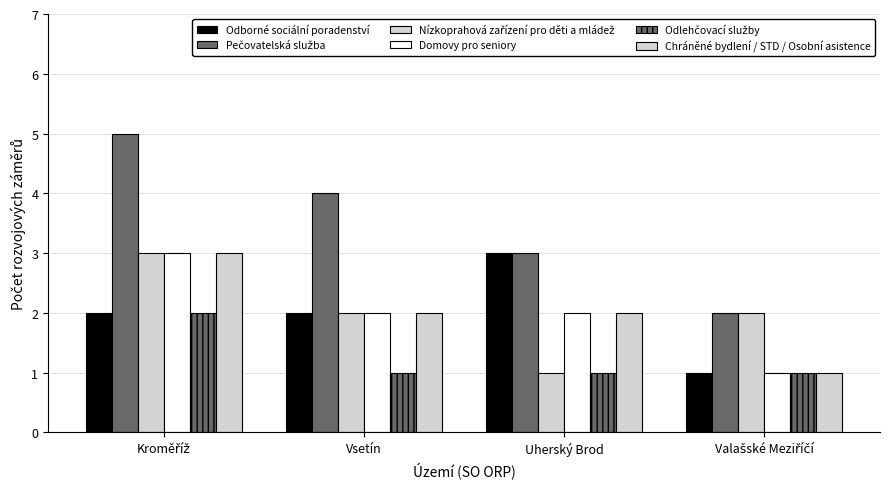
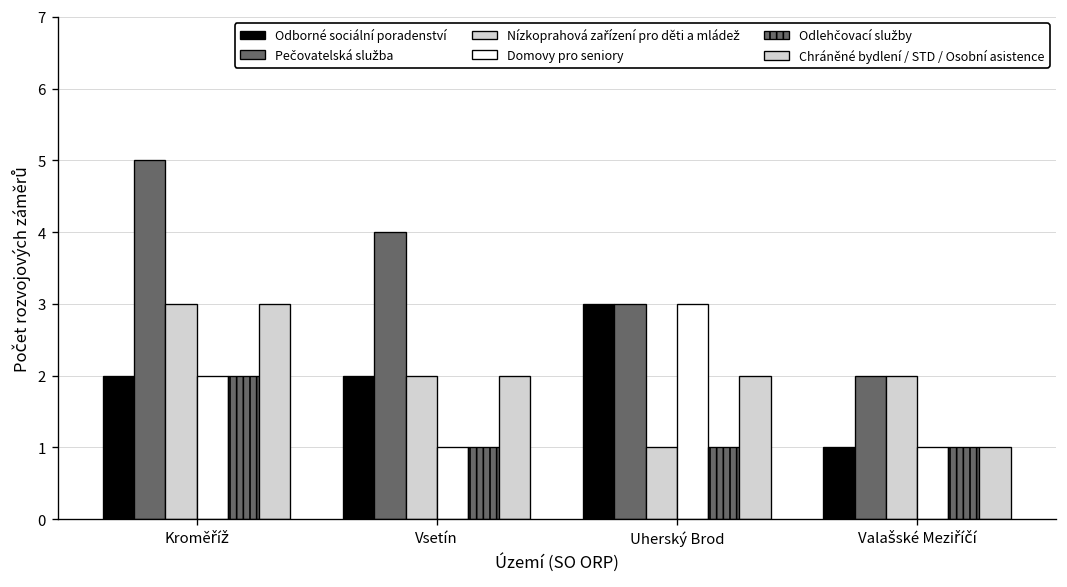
Domovy pro seniory, Kroměříž: 3 -> 2
Domovy pro seniory, Vsetín: 2 -> 1
Domovy pro seniory, Uherský Brod: 2 -> 3
